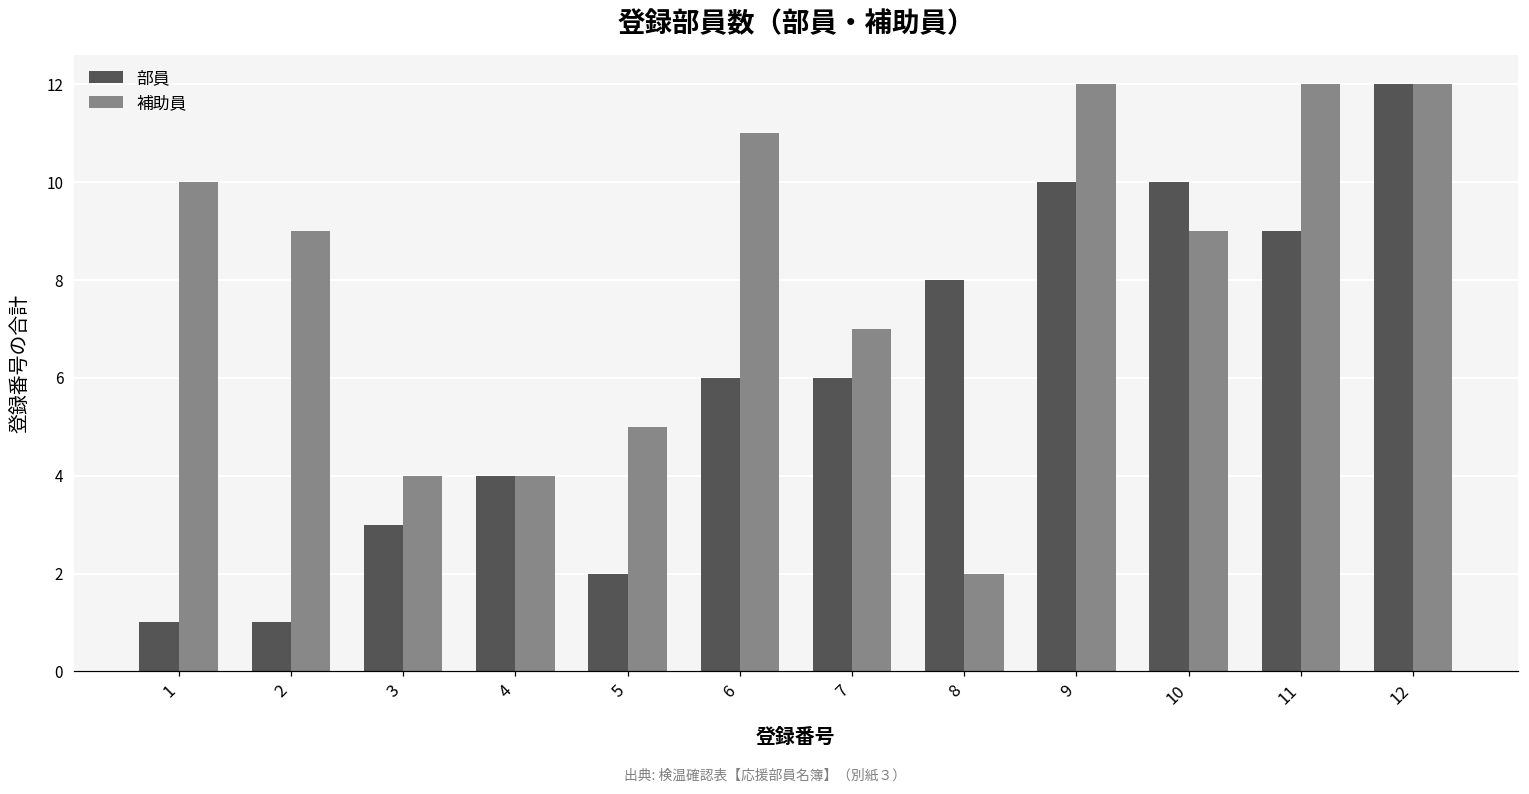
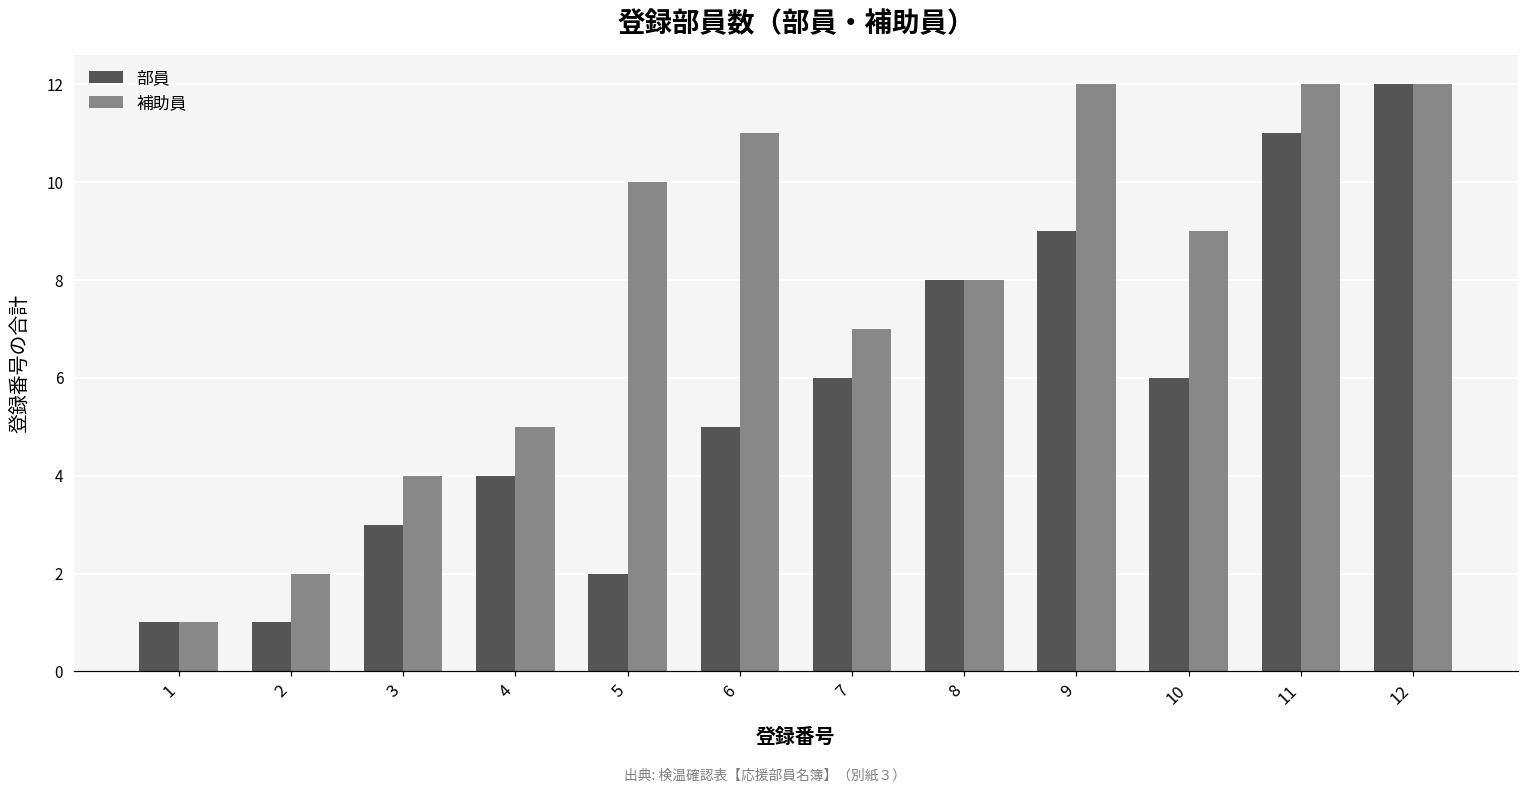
補助員, 1: 10 -> 1
補助員, 2: 9 -> 2
補助員, 4: 4 -> 5
補助員, 5: 5 -> 10
部員, 6: 6 -> 5
補助員, 8: 2 -> 8
部員, 9: 10 -> 9
部員, 10: 10 -> 6
部員, 11: 9 -> 11
